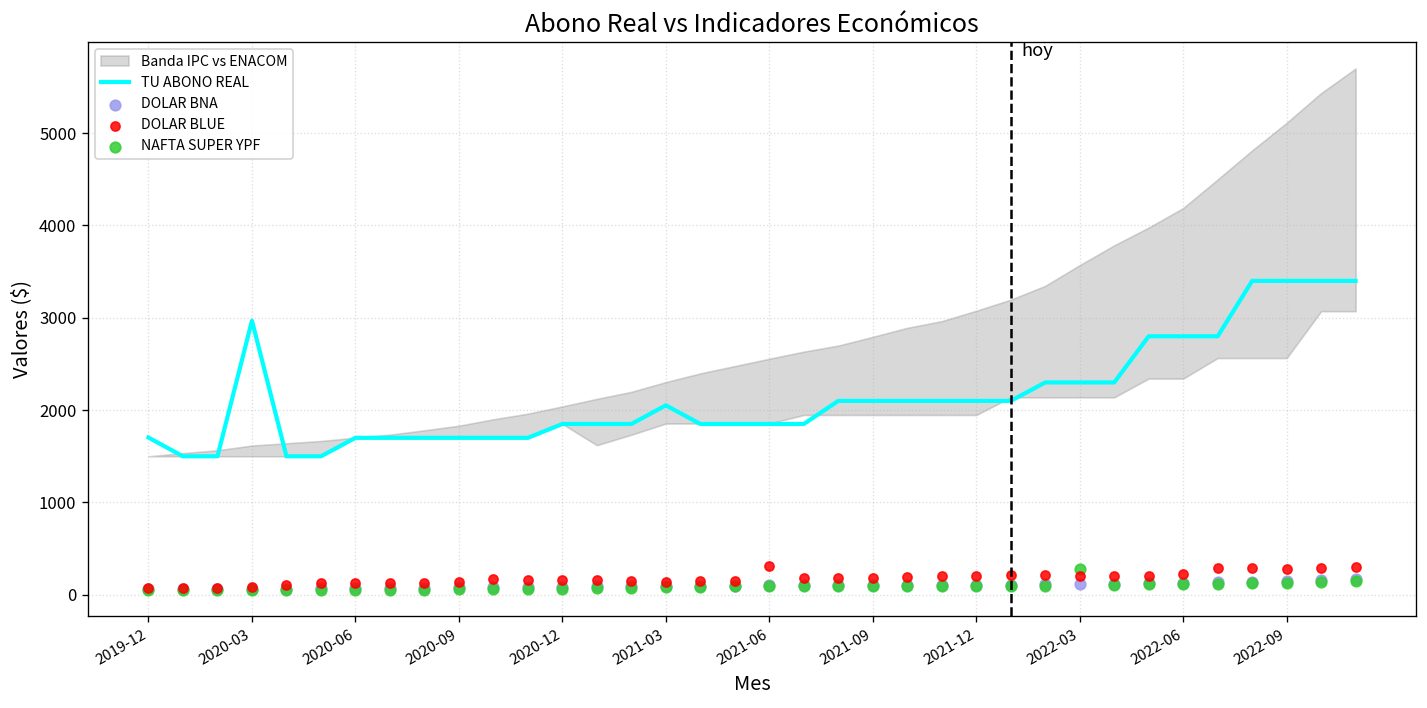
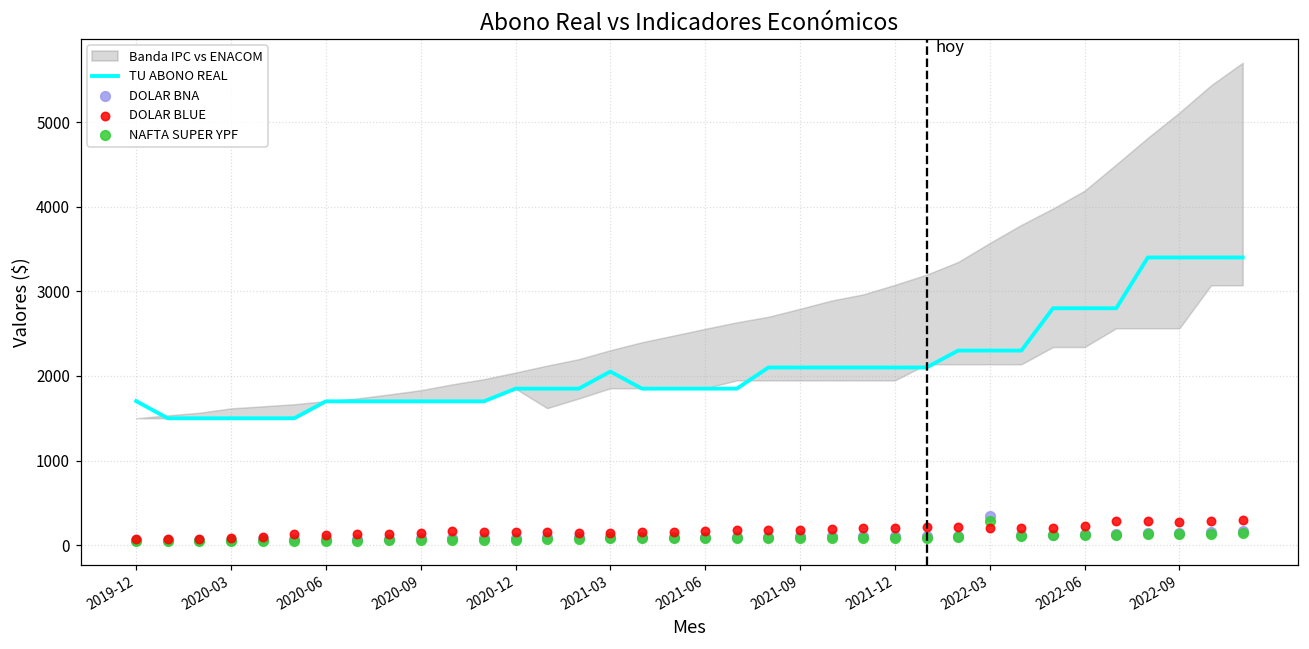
TU ABONO REAL, 2020-03: 3000 -> 1500
DOLAR BLUE, 2021-06: 300 -> 200
DOLAR BNA, 2022-03: 100 -> 300
